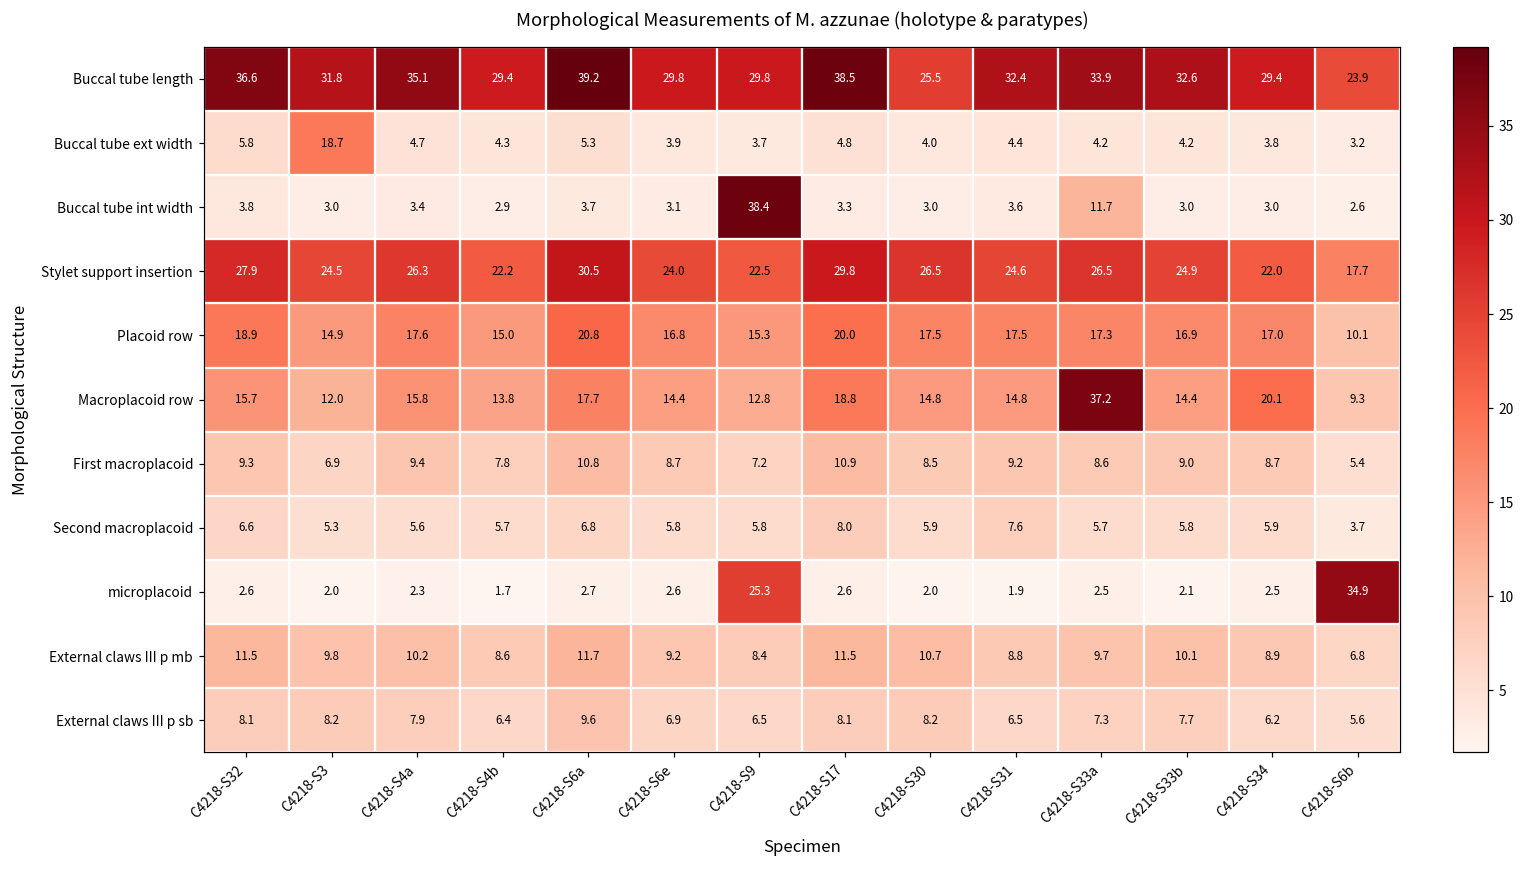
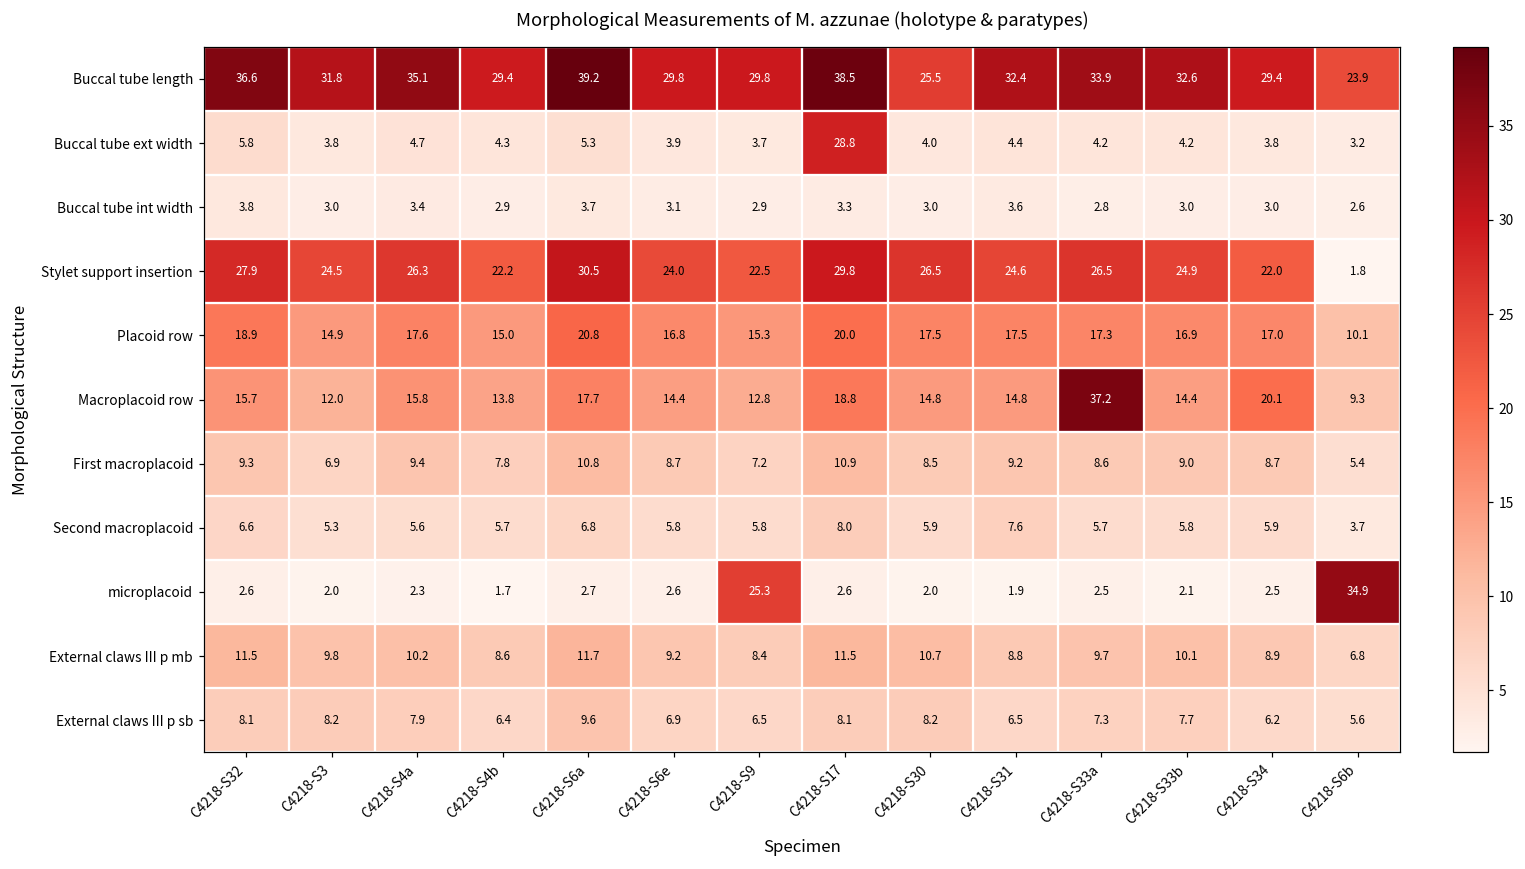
Buccal tube ext width, C4218-S3: 18.7 -> 3.8
Buccal tube ext width, C4218-S17: 4.8 -> 28.8
Buccal tube int width, C4218-S9: 38.4 -> 2.9
Buccal tube int width, C4218-S33a: 11.7 -> 2.8
Stylet support insertion, C4218-S6b: 17.7 -> 1.8
